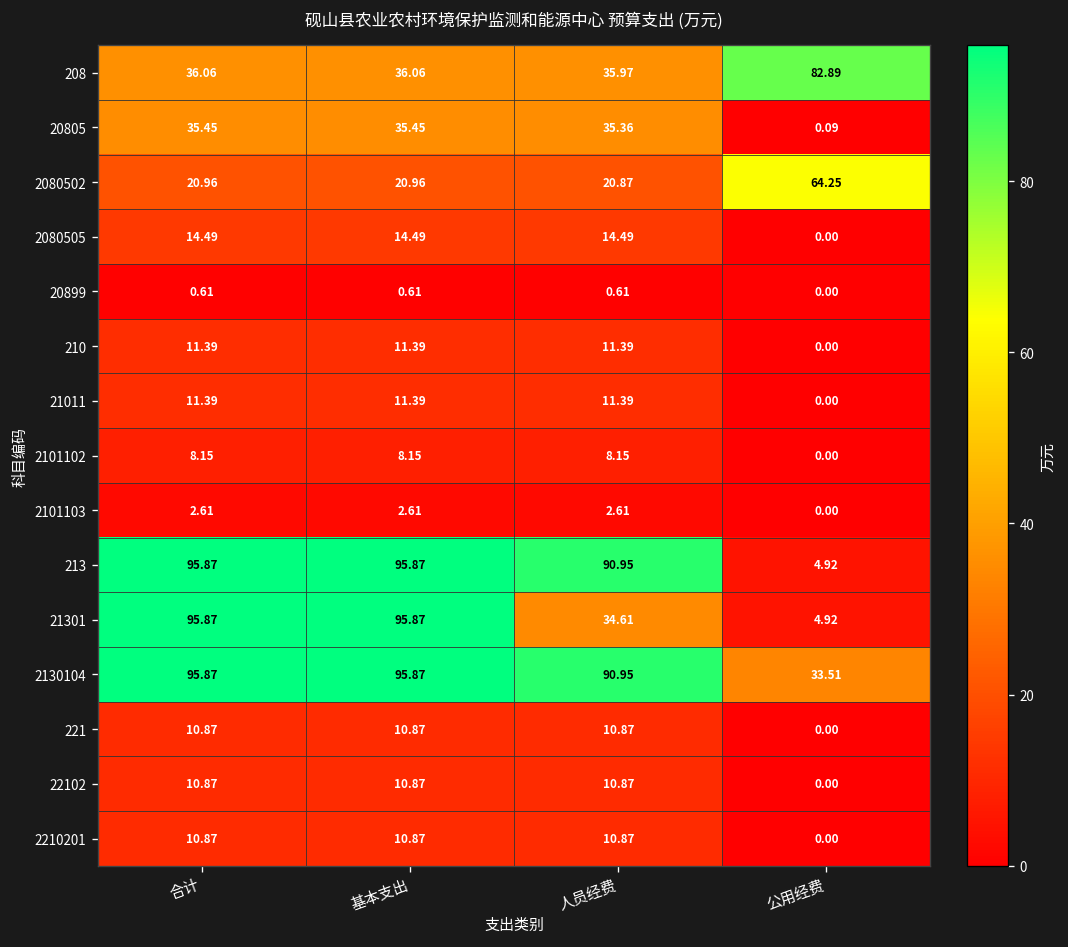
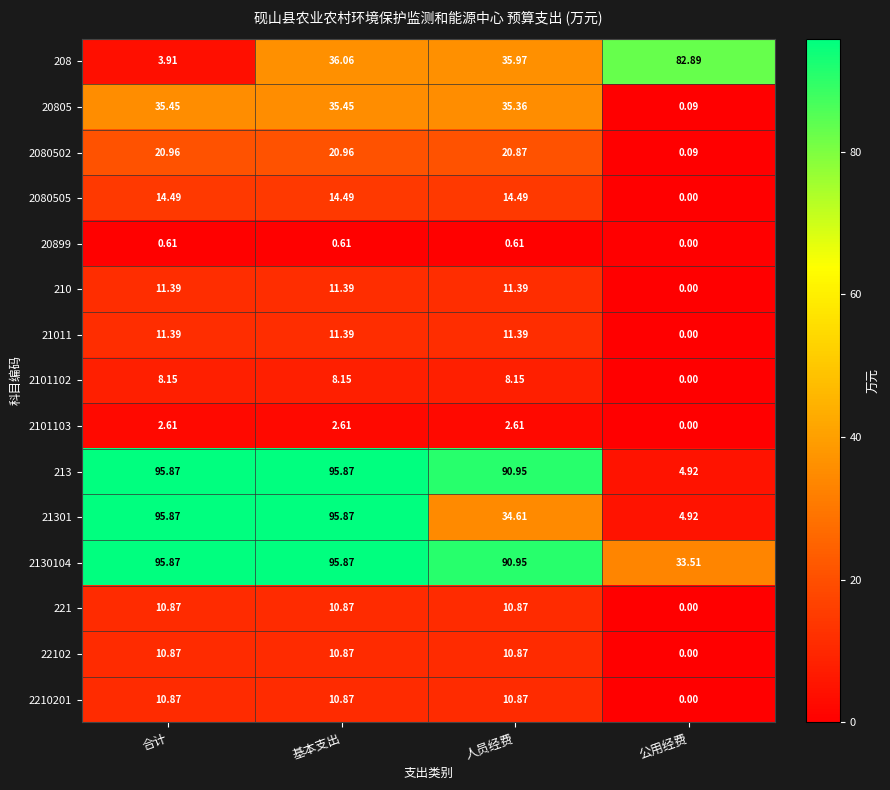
208, 合计: 36.06 -> 3.91
2080502, 公用经费: 64.25 -> 0.09
